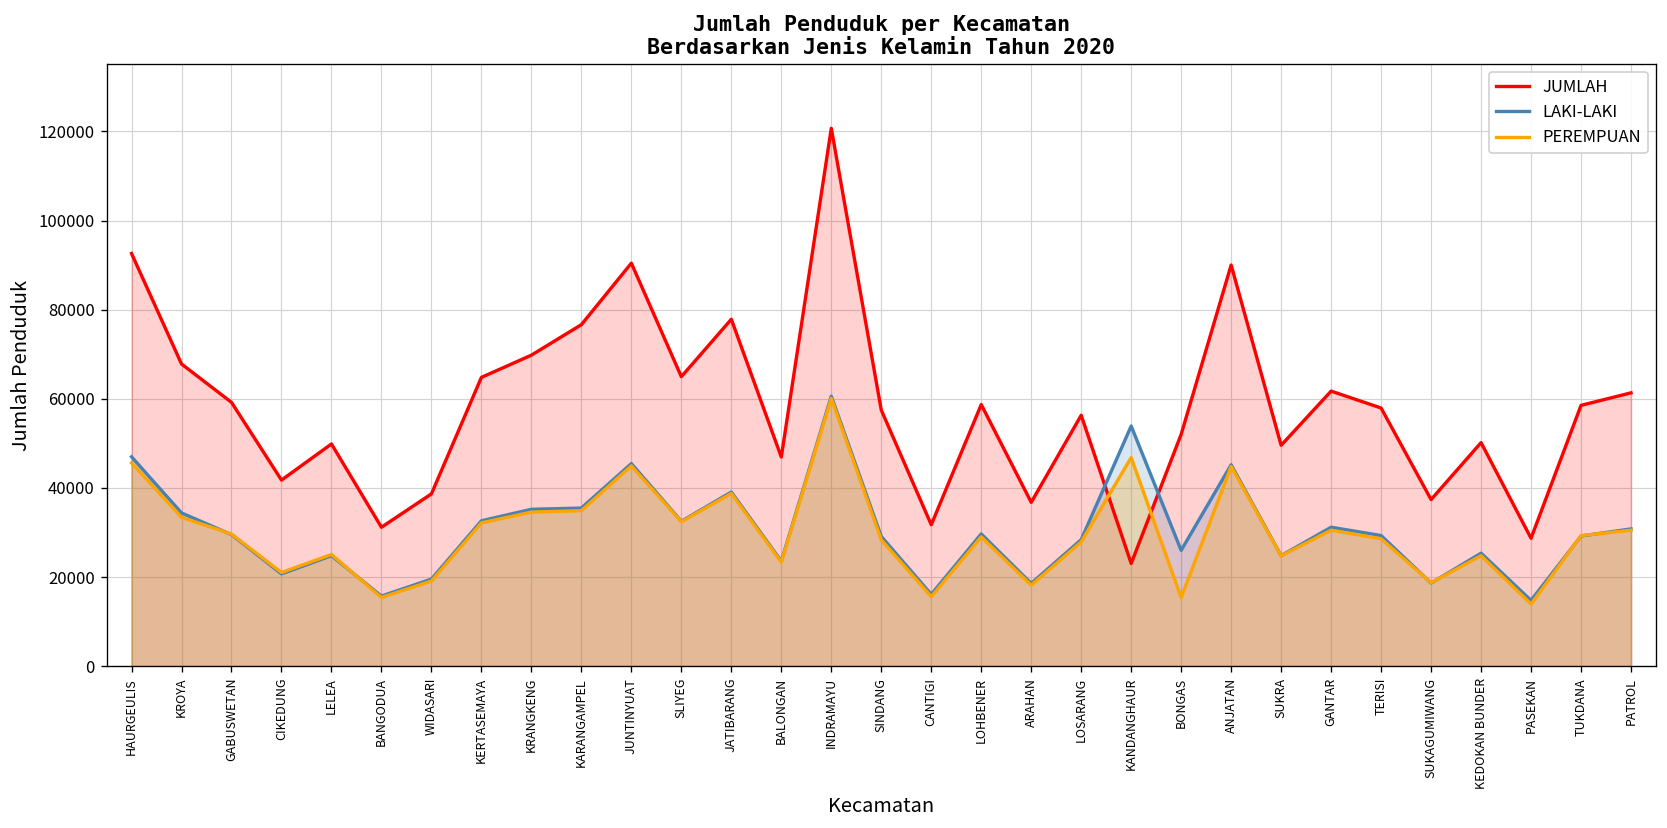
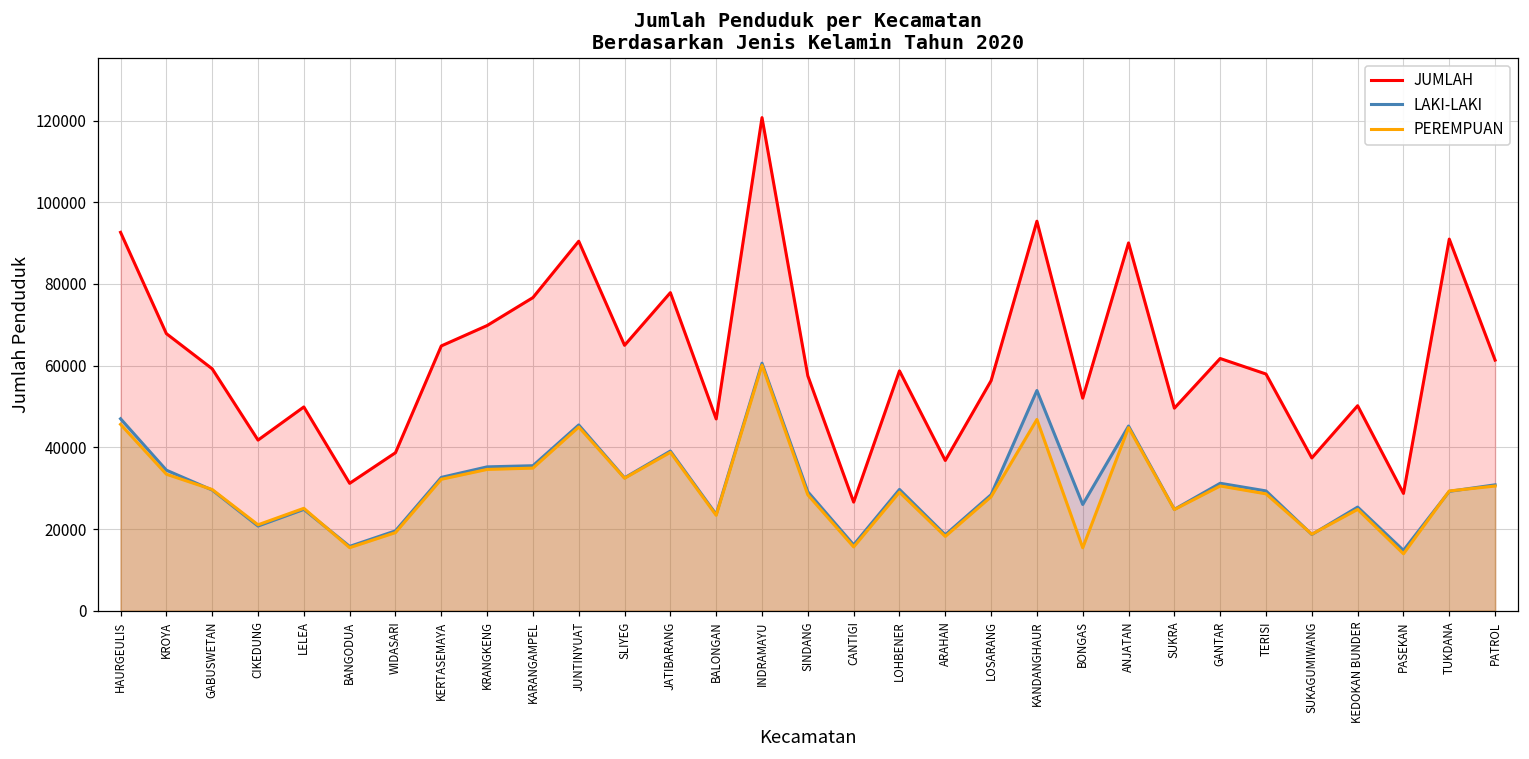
JUMLAH, CANTIGI: 32000 -> 27000
JUMLAH, KANDANGHAUR: 23000 -> 95000
JUMLAH, TUKDANA: 59000 -> 91000
